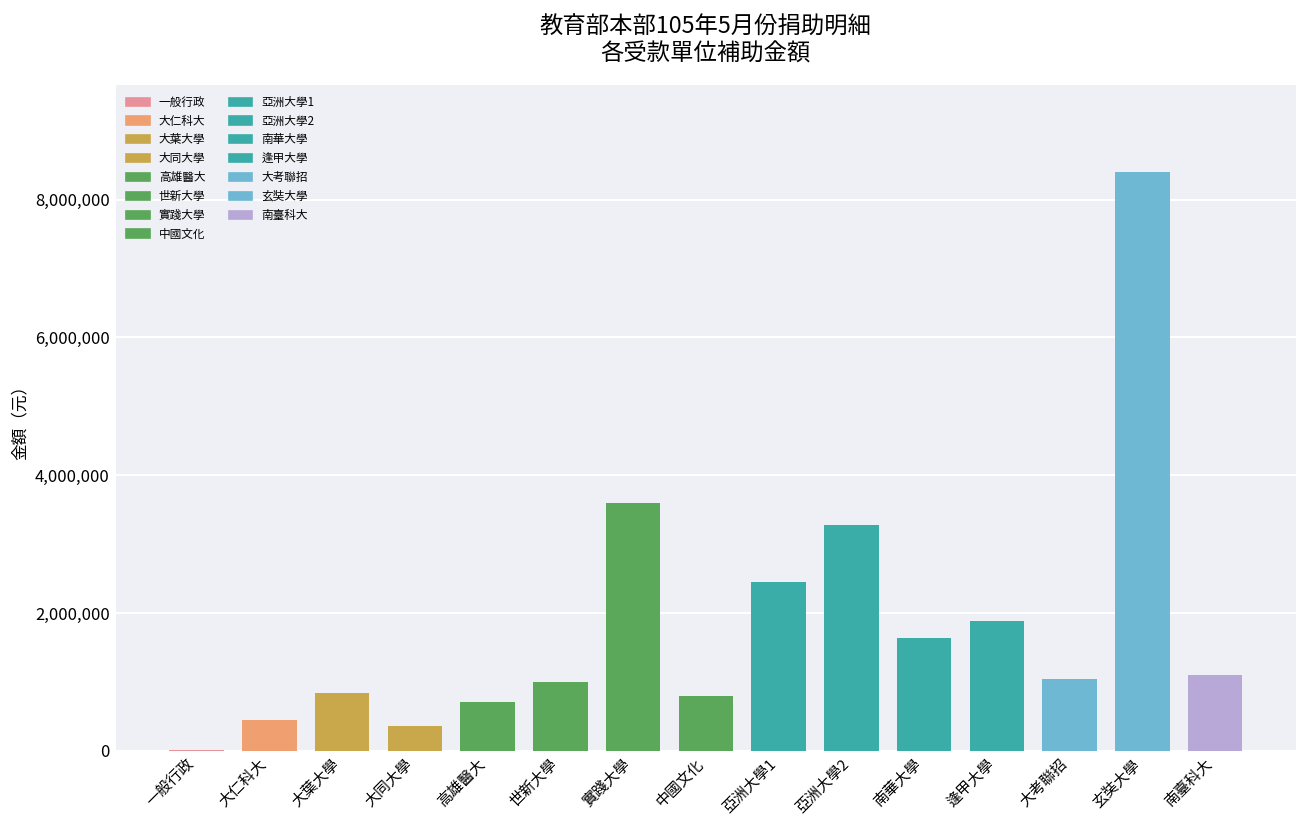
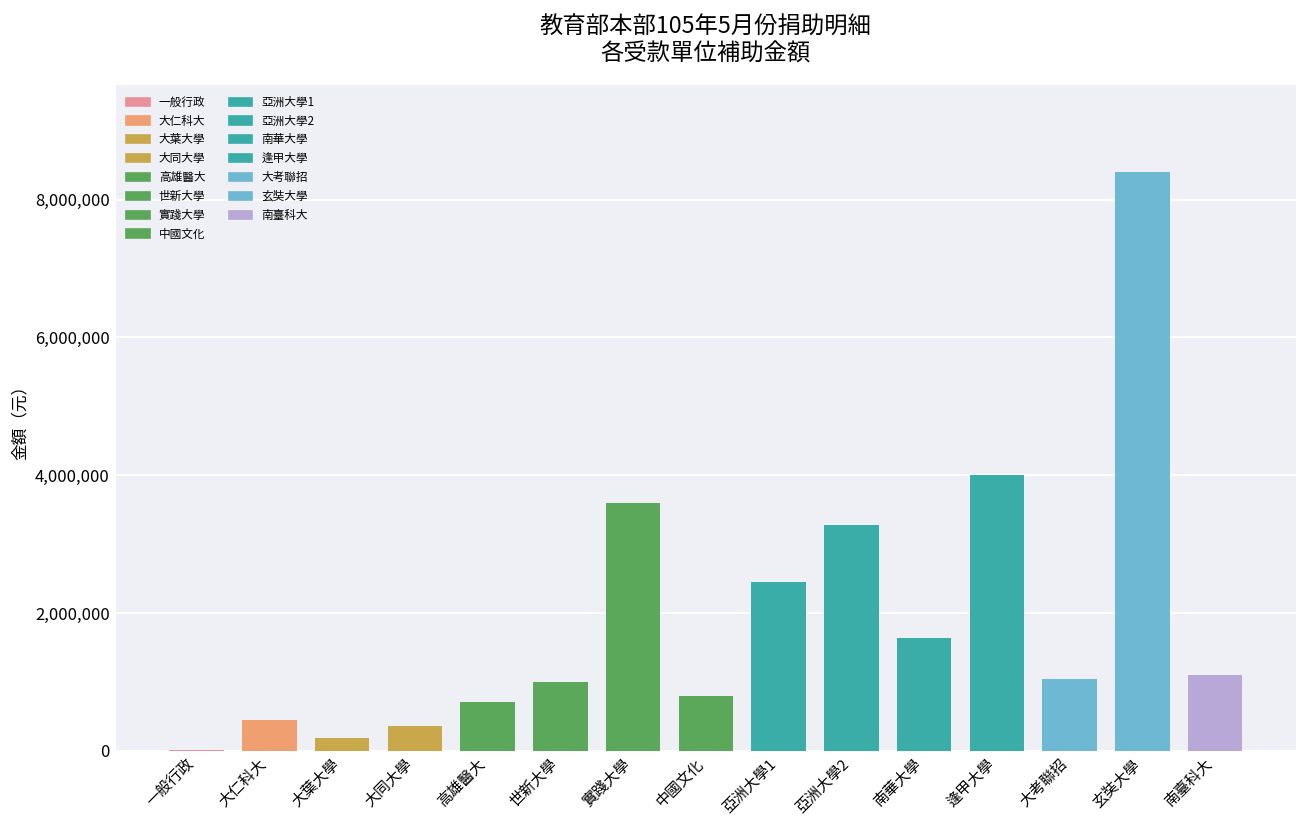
大葉大學: 800,000 -> 200,000
逢甲大學: 1,900,000 -> 4,000,000
